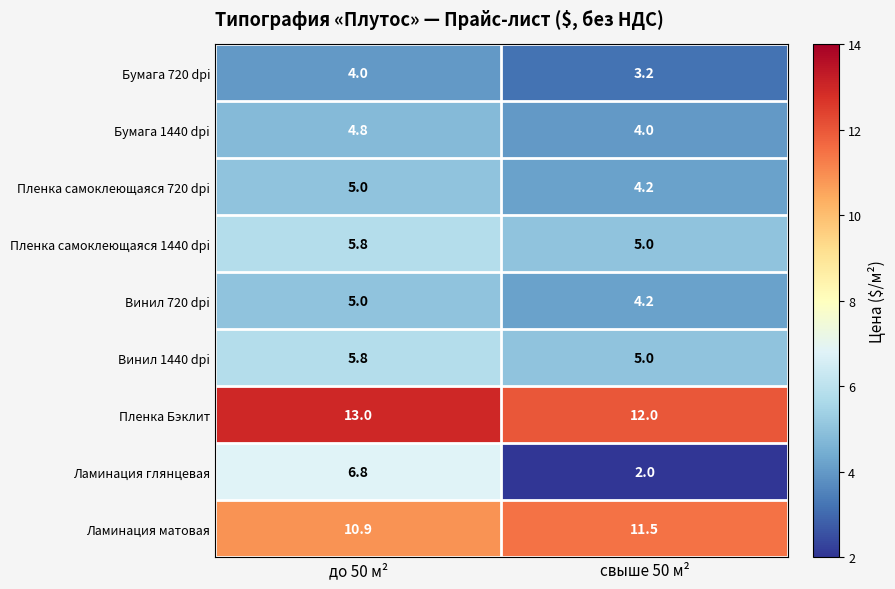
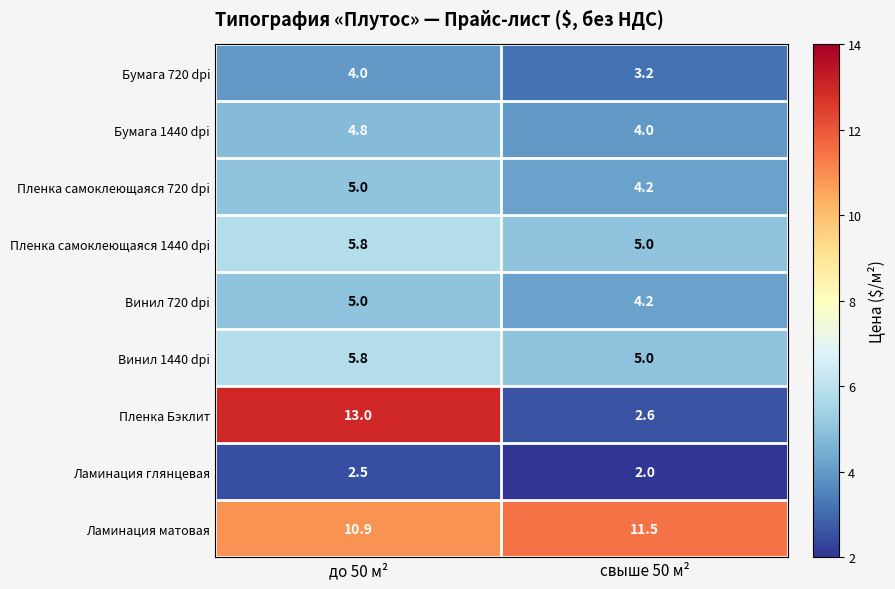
Пленка Бэклит, свыше 50 м²: 12.0 -> 2.6
Ламинация глянцевая, до 50 м²: 6.8 -> 2.5
